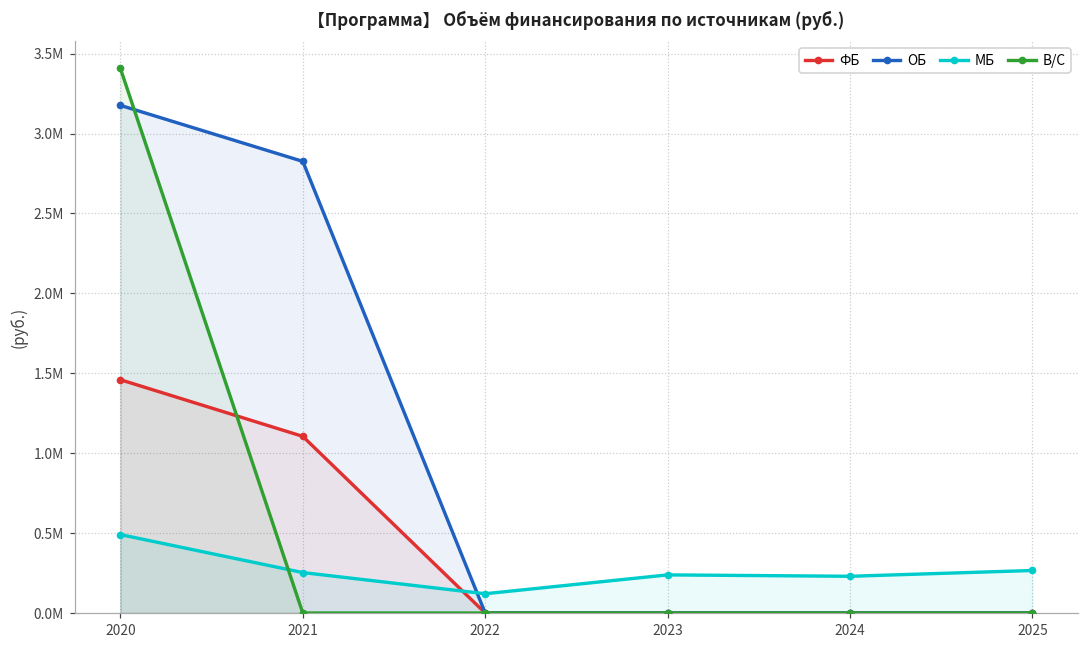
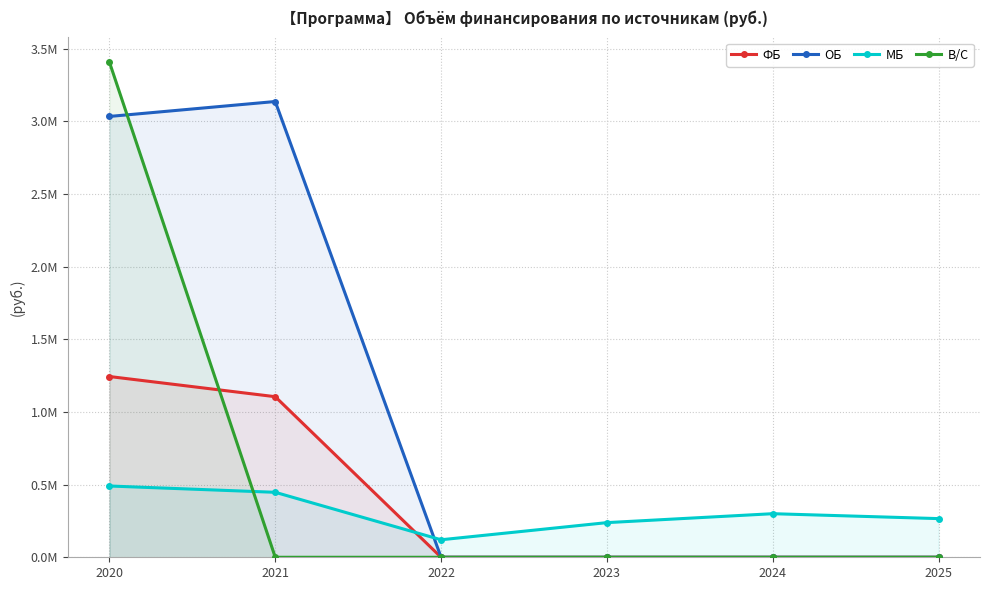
ФБ, 2020: 1460000 -> 1240000
ОБ, 2020: 3180000 -> 3030000
ОБ, 2021: 2830000 -> 3140000
МБ, 2021: 250000 -> 450000
МБ, 2024: 230000 -> 300000
